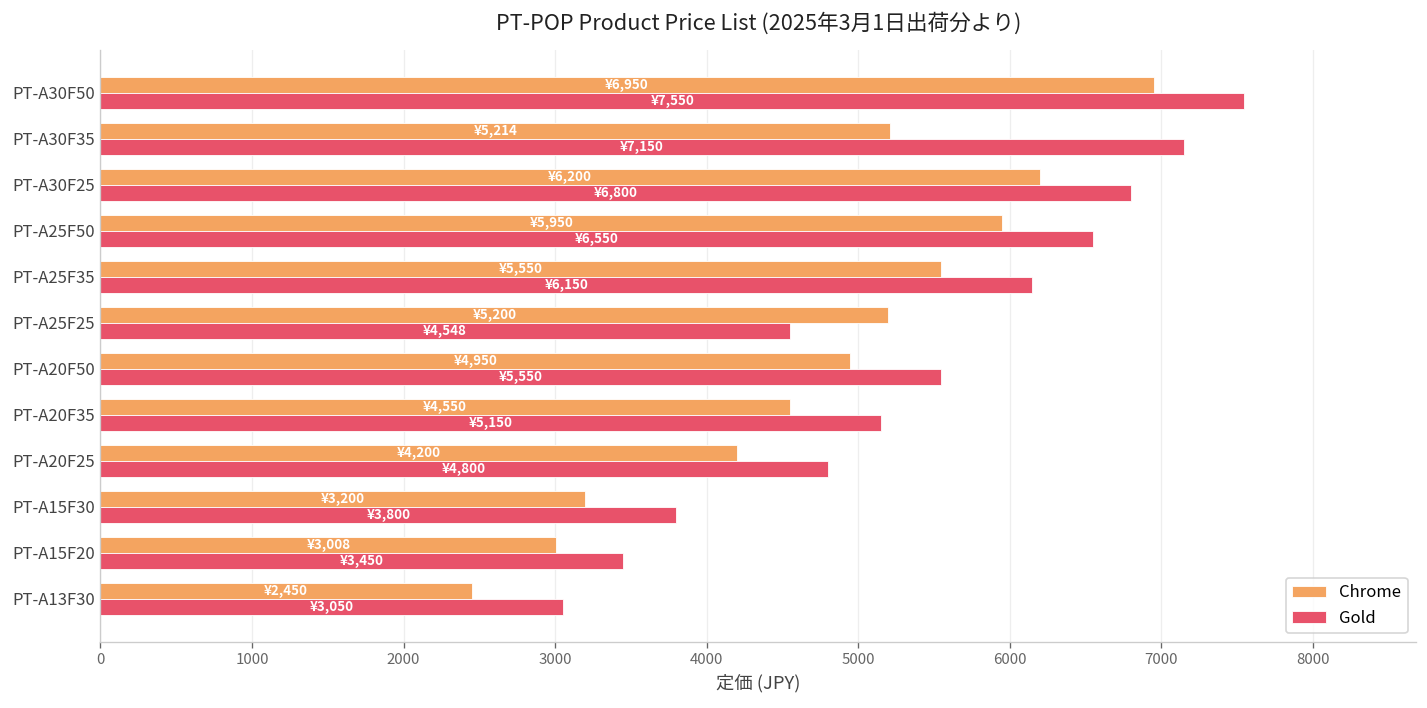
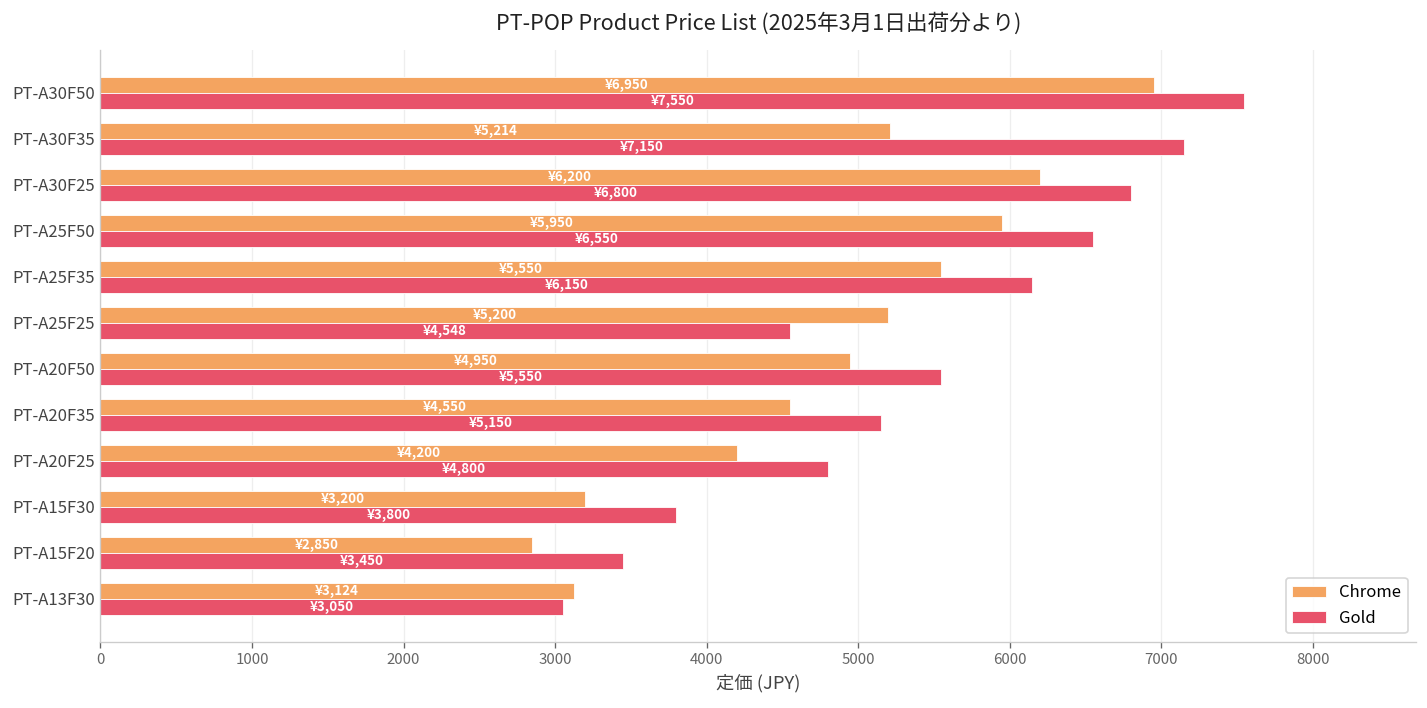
Chrome, PT-A15F20: ¥3,008 -> ¥2,850
Chrome, PT-A13F30: ¥2,450 -> ¥3,124
